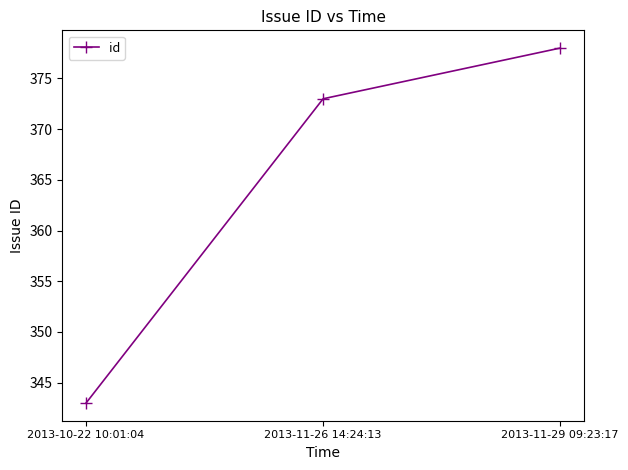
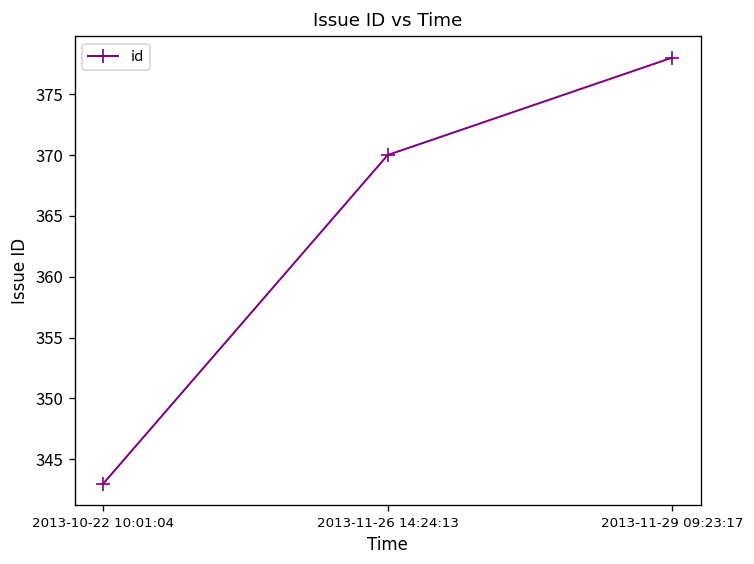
2013-11-26 14:24:13: 373 -> 370
